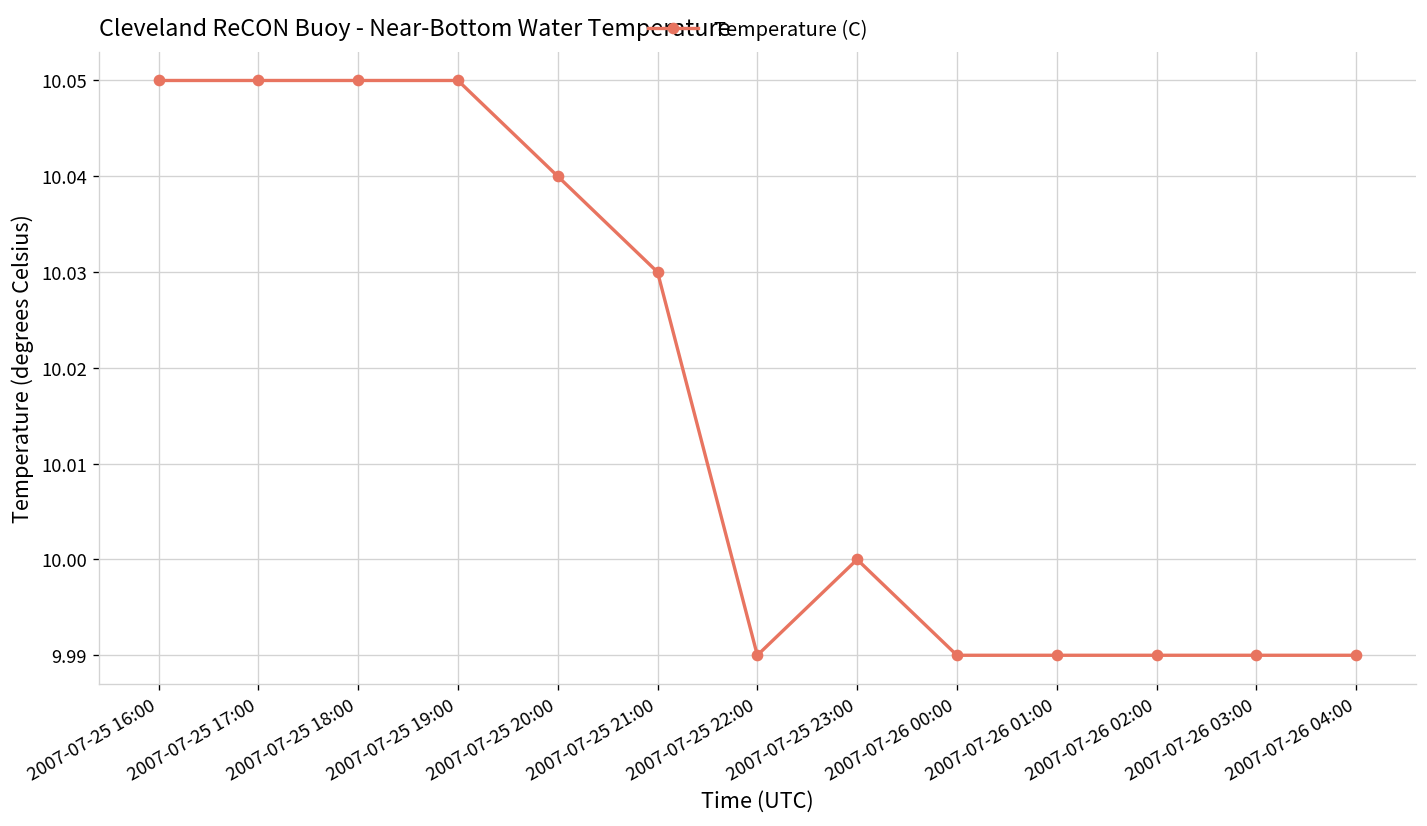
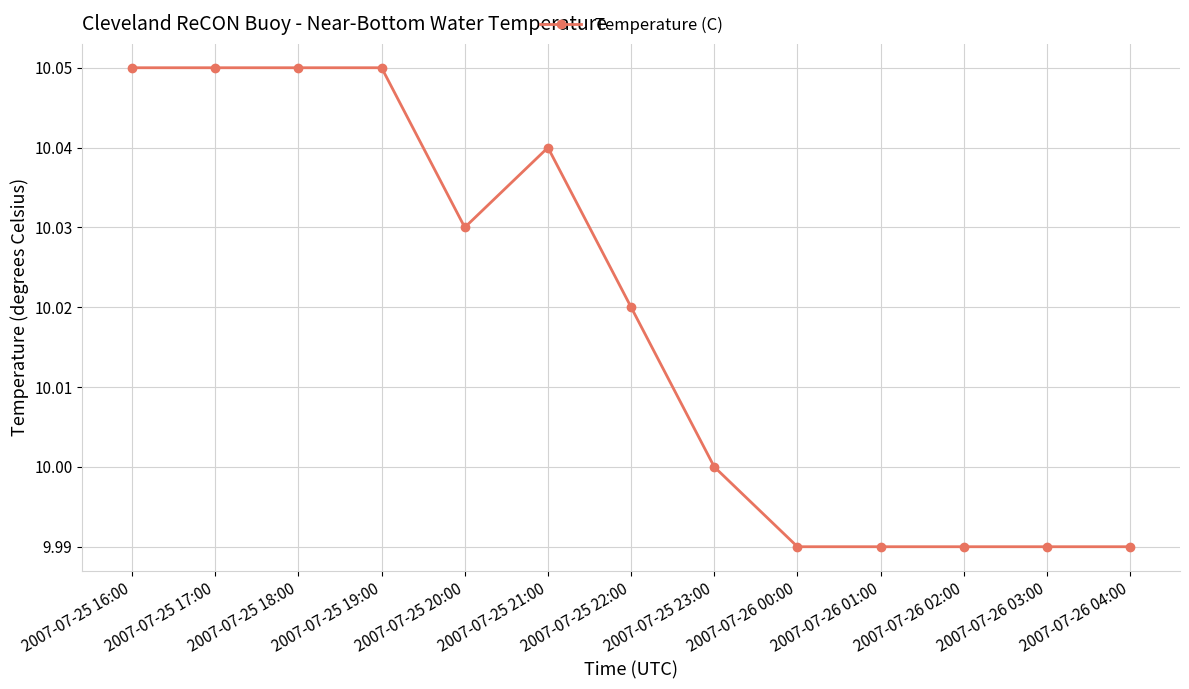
2007-07-25 20:00: 10.04 -> 10.03
2007-07-25 21:00: 10.03 -> 10.04
2007-07-25 22:00: 9.99 -> 10.02
